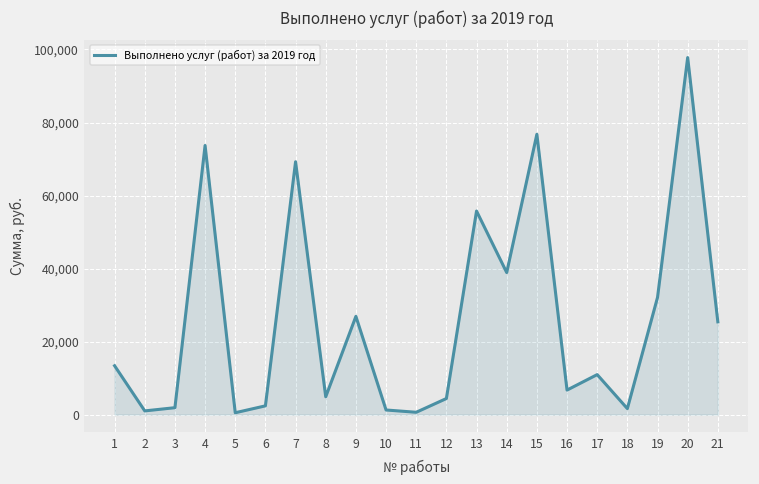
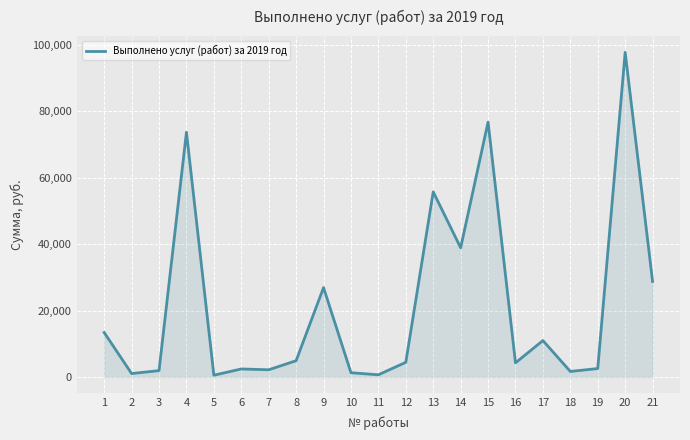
7: 69,000 -> 2,000
16: 7,000 -> 4,000
19: 32,000 -> 3,000
21: 25,000 -> 29,000
